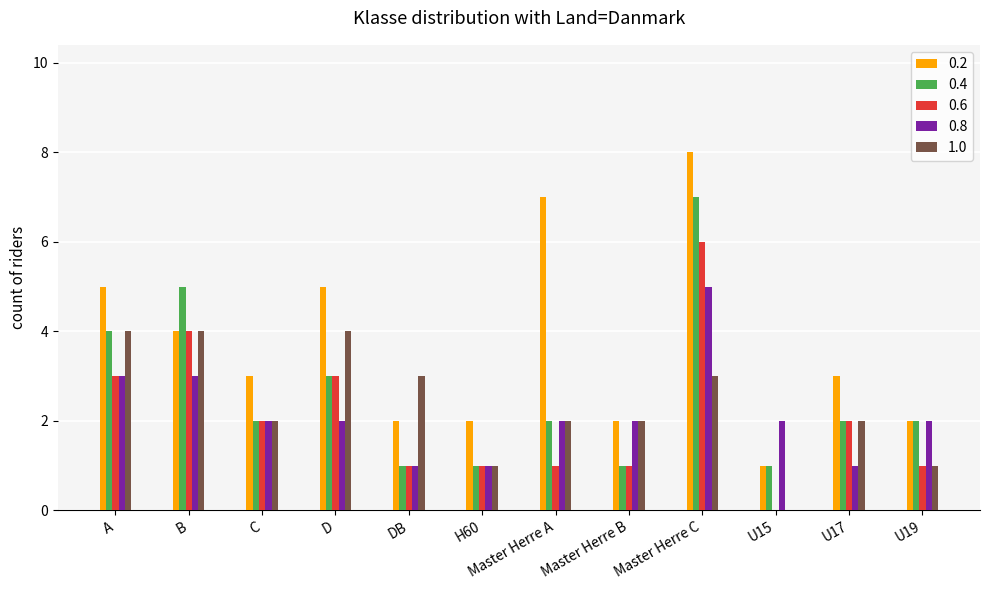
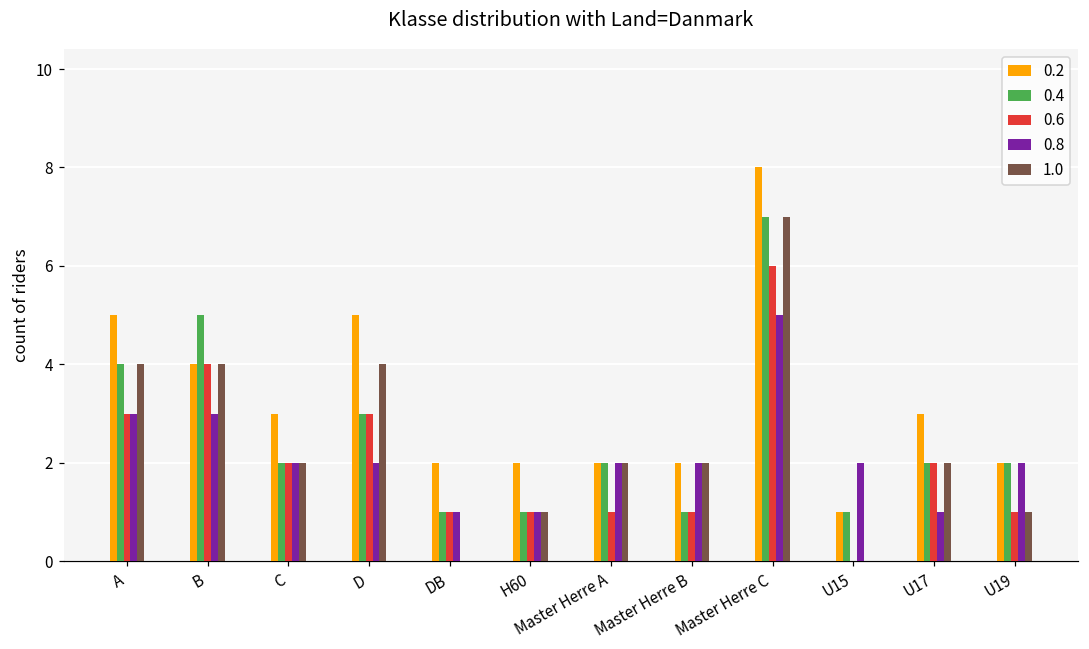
1.0, DB: 3 -> 0
0.2, Master Herre A: 7 -> 2
1.0, Master Herre C: 3 -> 7
